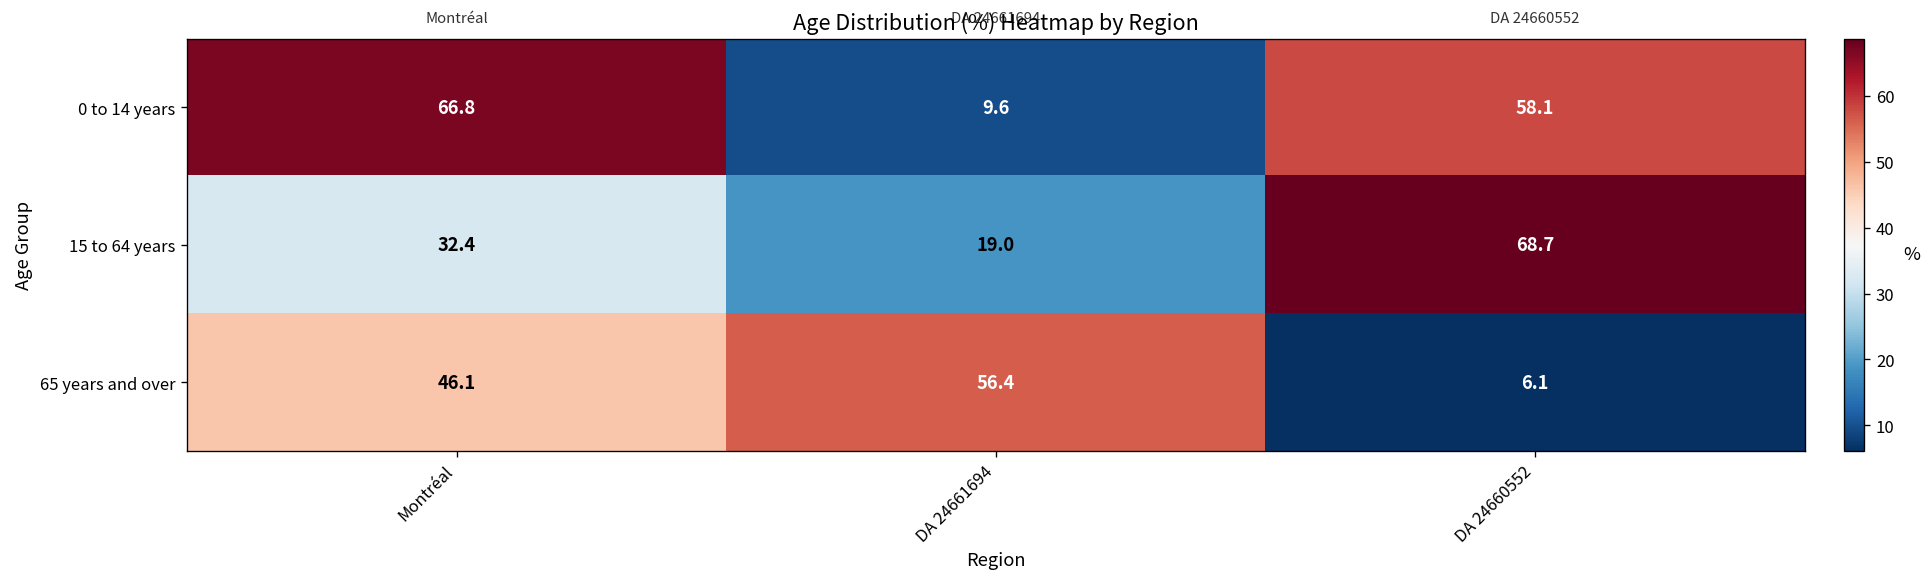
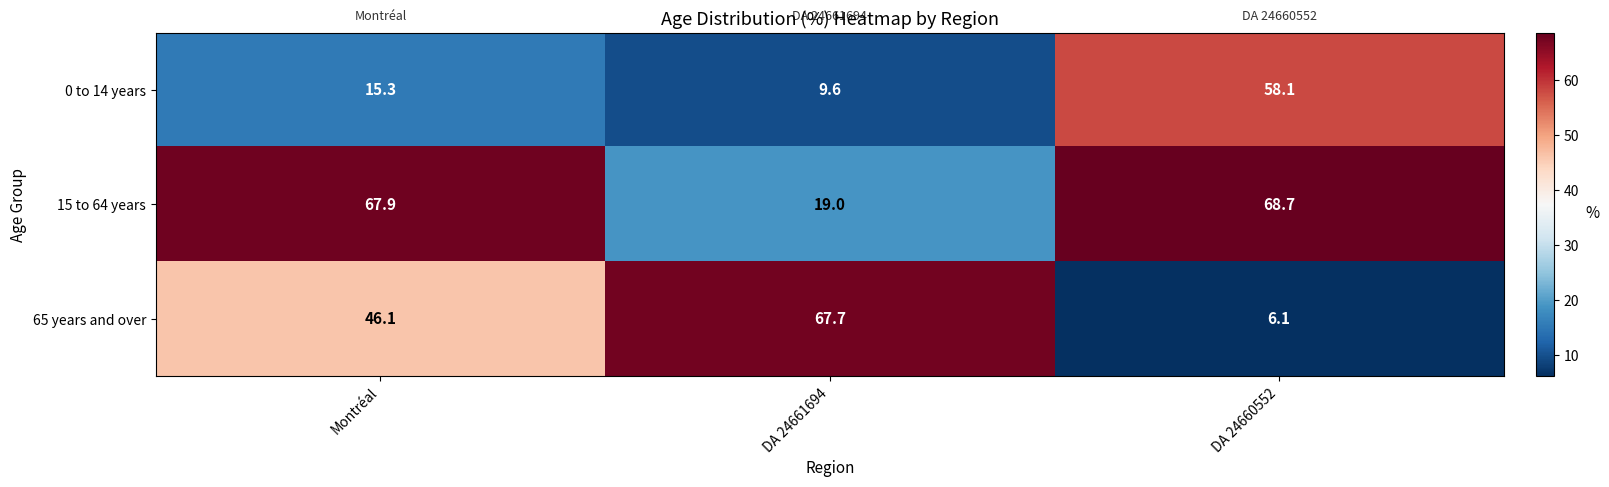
0 to 14 years, Montréal: 66.8 -> 15.3
15 to 64 years, Montréal: 32.4 -> 67.9
65 years and over, DA 24661694: 56.4 -> 67.7
